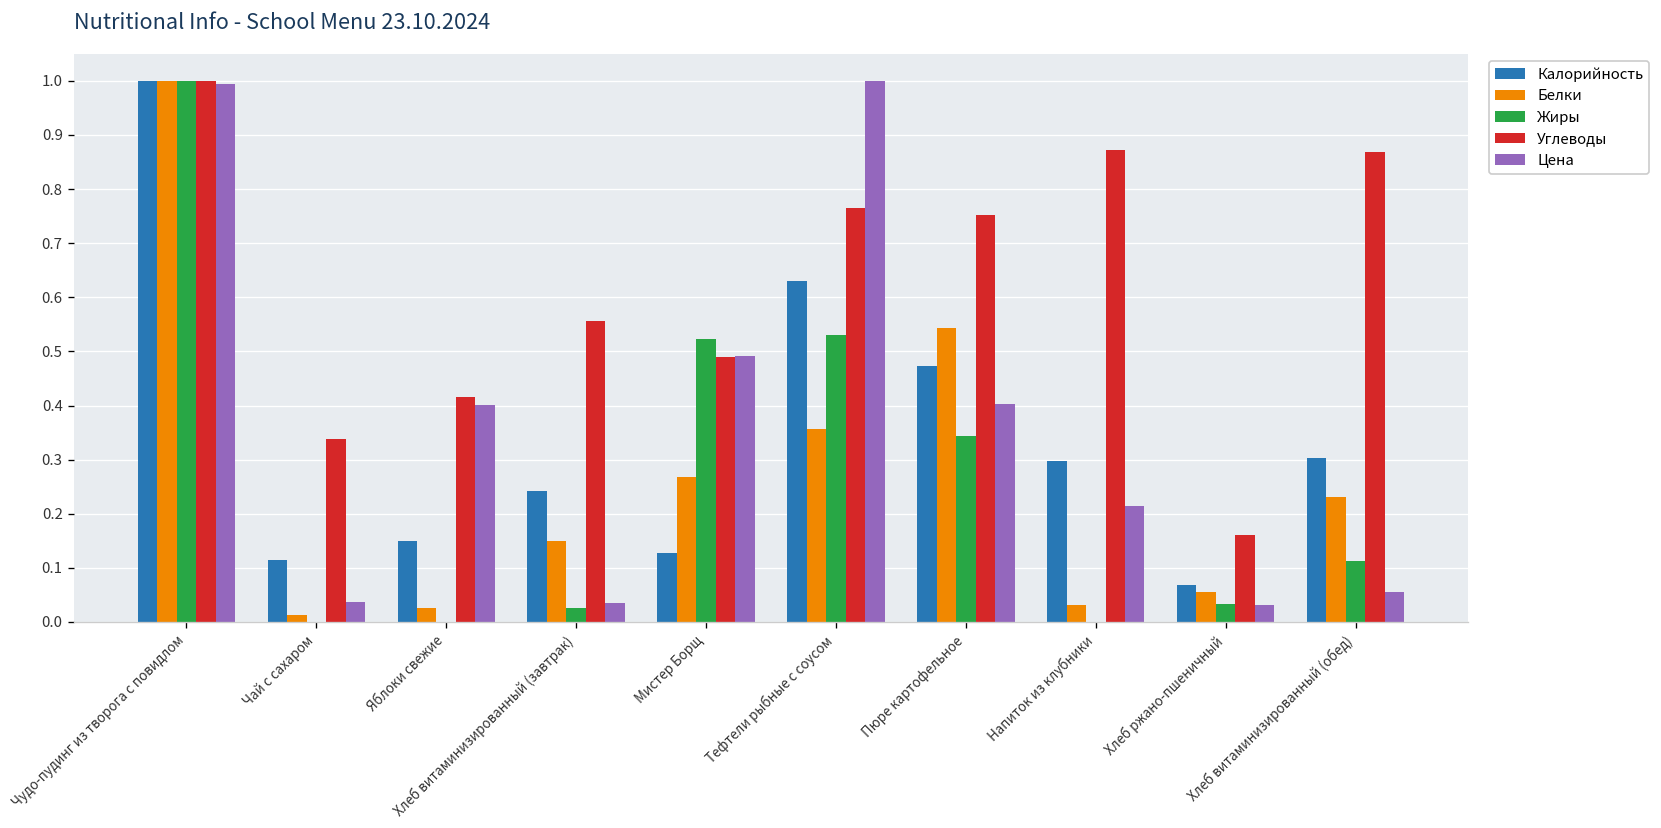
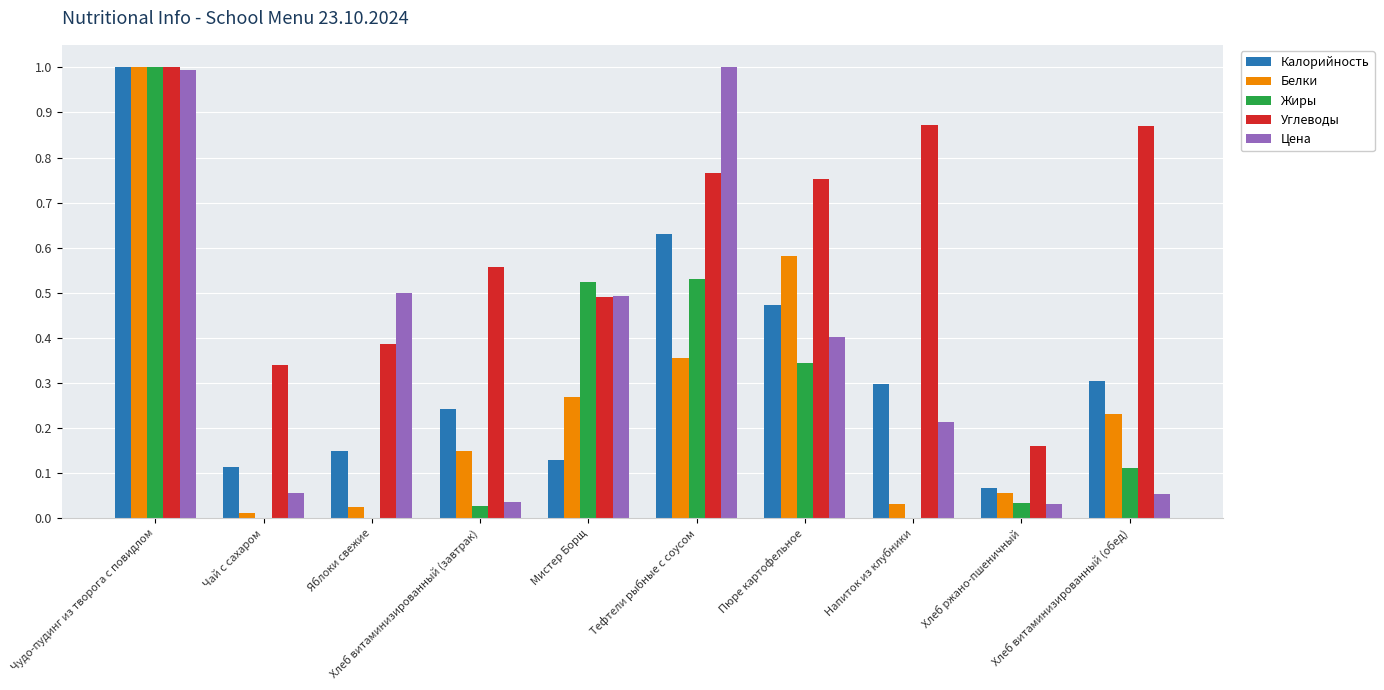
Цена, Чай с сахаром: 0.04 -> 0.06
Углеводы, Яблоки свежие: 0.42 -> 0.39
Цена, Яблоки свежие: 0.40 -> 0.50
Белки, Пюре картофельное: 0.54 -> 0.58
